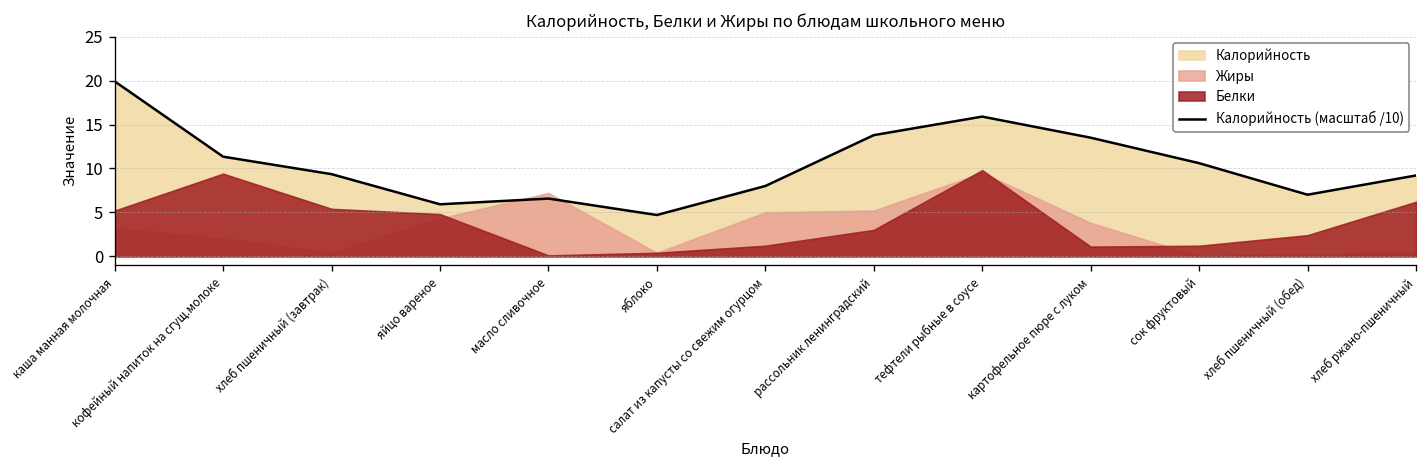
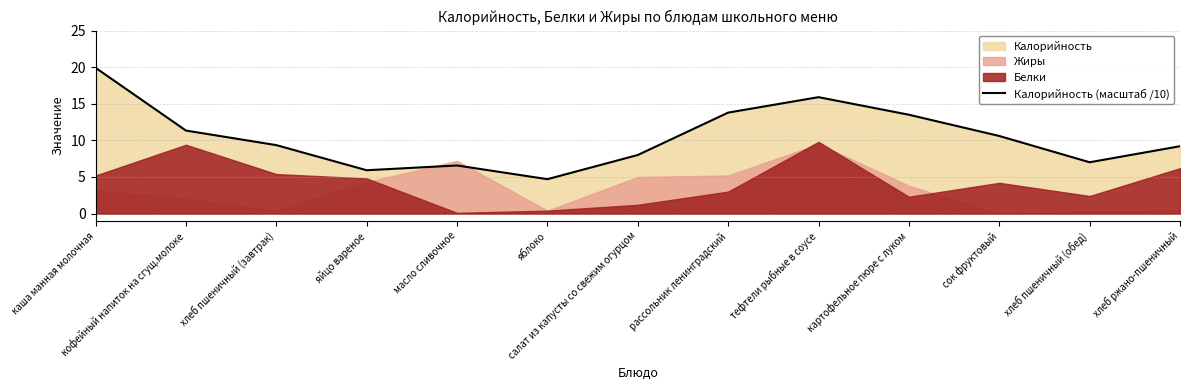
Белки, картофельное пюре с луком: 1 -> 2
Белки, сок фруктовый: 1 -> 4
